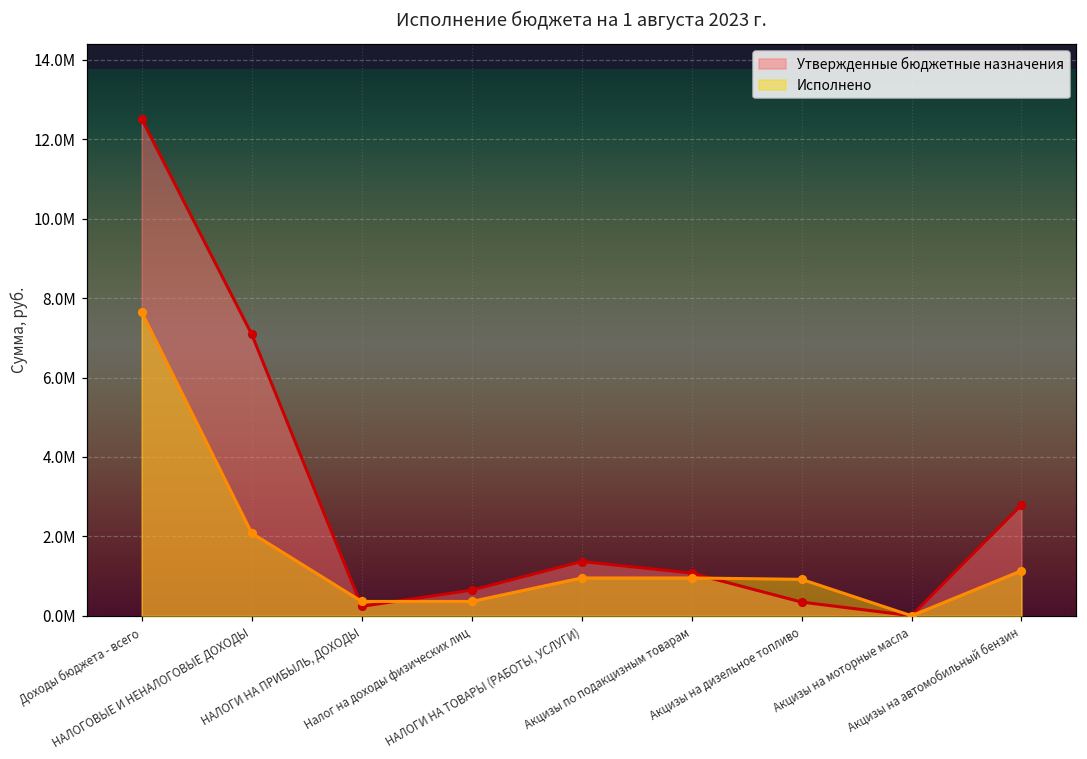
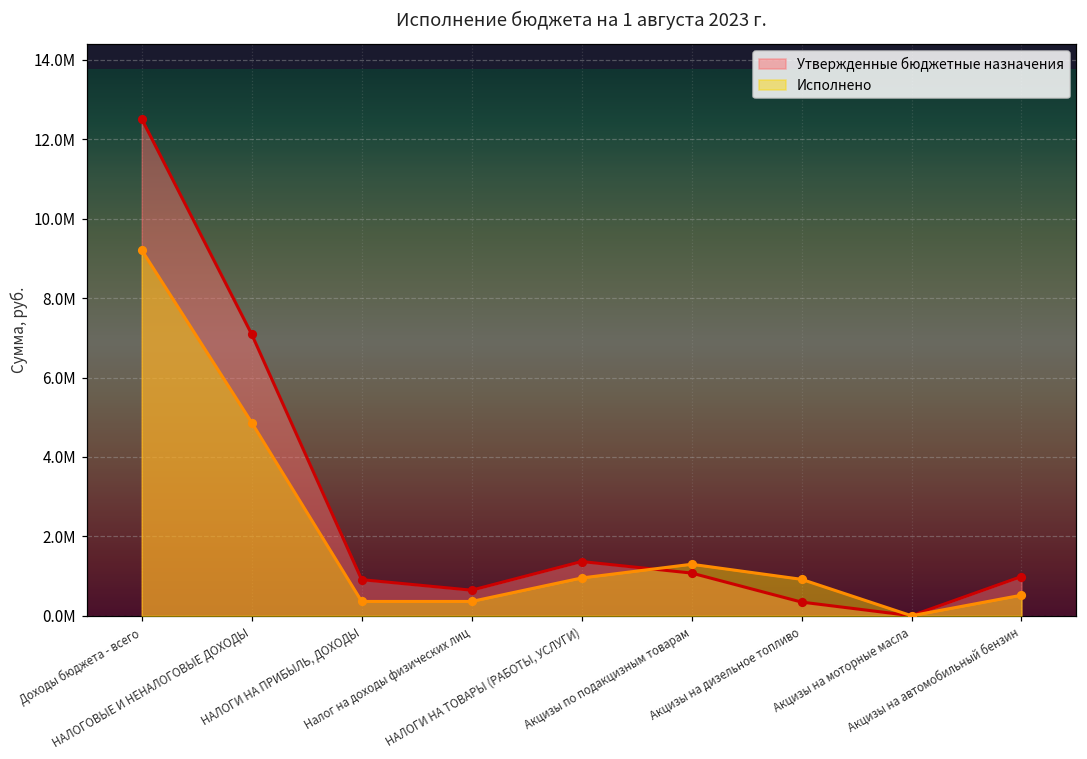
Исполнено, Доходы бюджета - всего: 7600000 -> 9200000
Исполнено, НАЛОГОВЫЕ И НЕНАЛОГОВЫЕ ДОХОДЫ: 2100000 -> 4900000
Утвержденные бюджетные назначения, НАЛОГИ НА ПРИБЫЛЬ, ДОХОДЫ: 200000 -> 900000
Исполнено, Акцизы по подакцизным товарам: 1000000 -> 1300000
Утвержденные бюджетные назначения, Акцизы на автомобильный бензин: 2800000 -> 1000000
Исполнено, Акцизы на автомобильный бензин: 1100000 -> 500000
